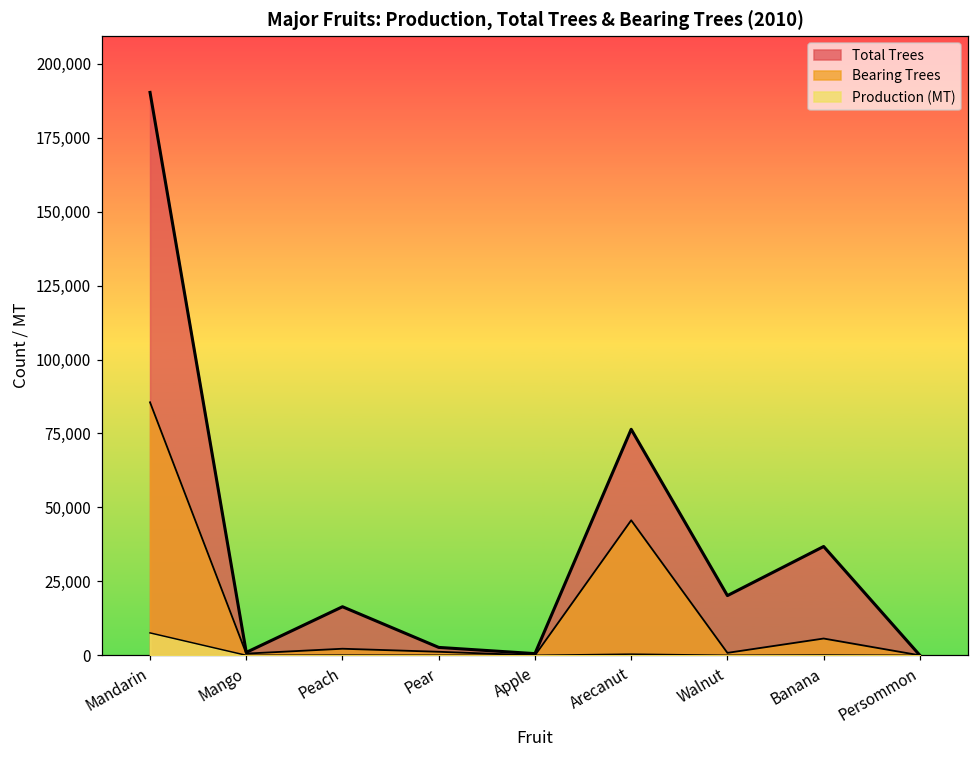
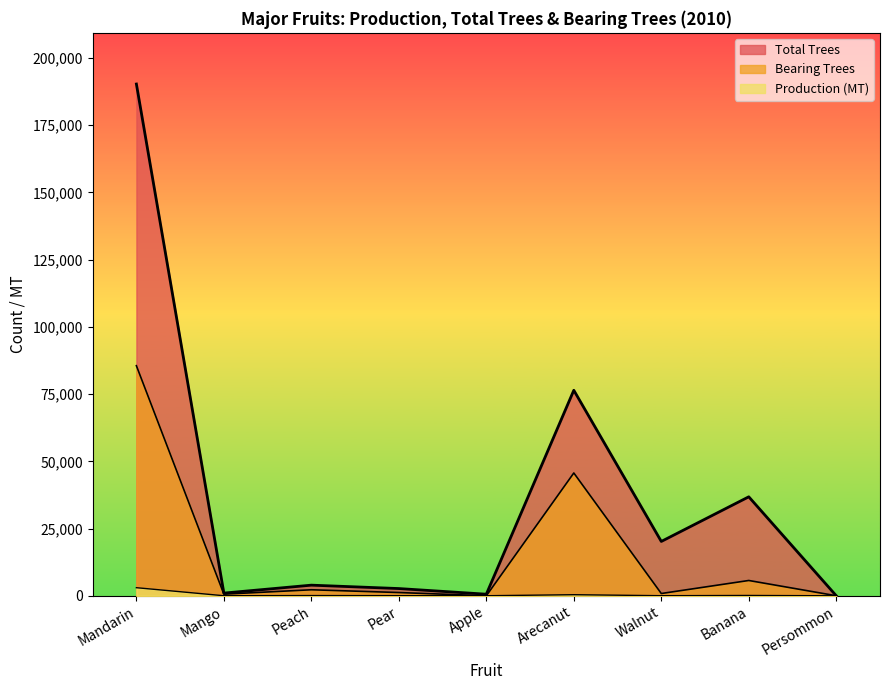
Production (MT), Mandarin: 8,000 -> 3,000
Total Trees, Peach: 16,000 -> 4,000
